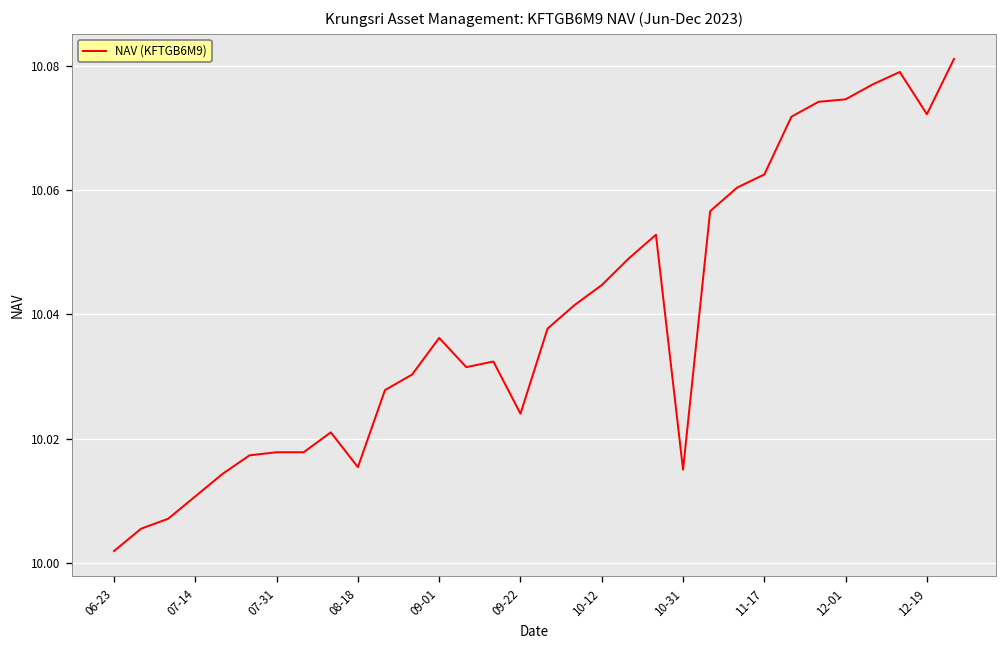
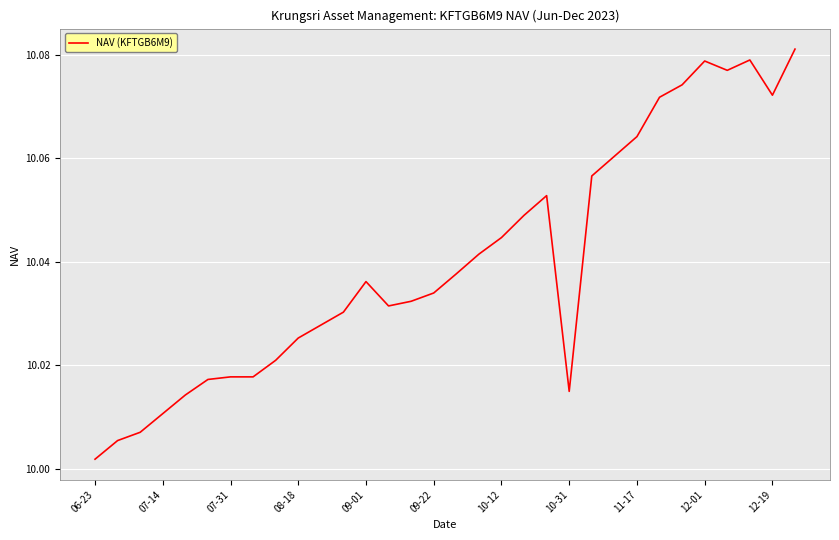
08-18: 10.015 -> 10.025
09-22: 10.024 -> 10.034
11-17: 10.063 -> 10.064
12-01: 10.075 -> 10.079
